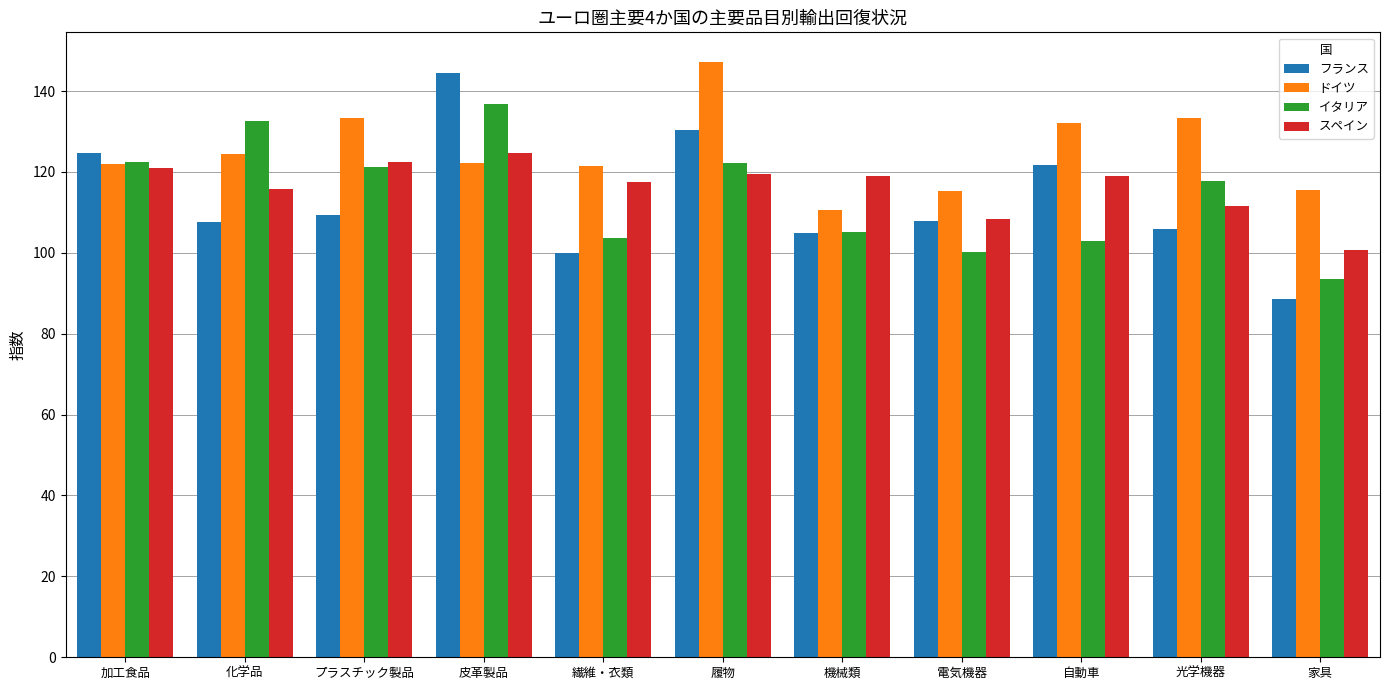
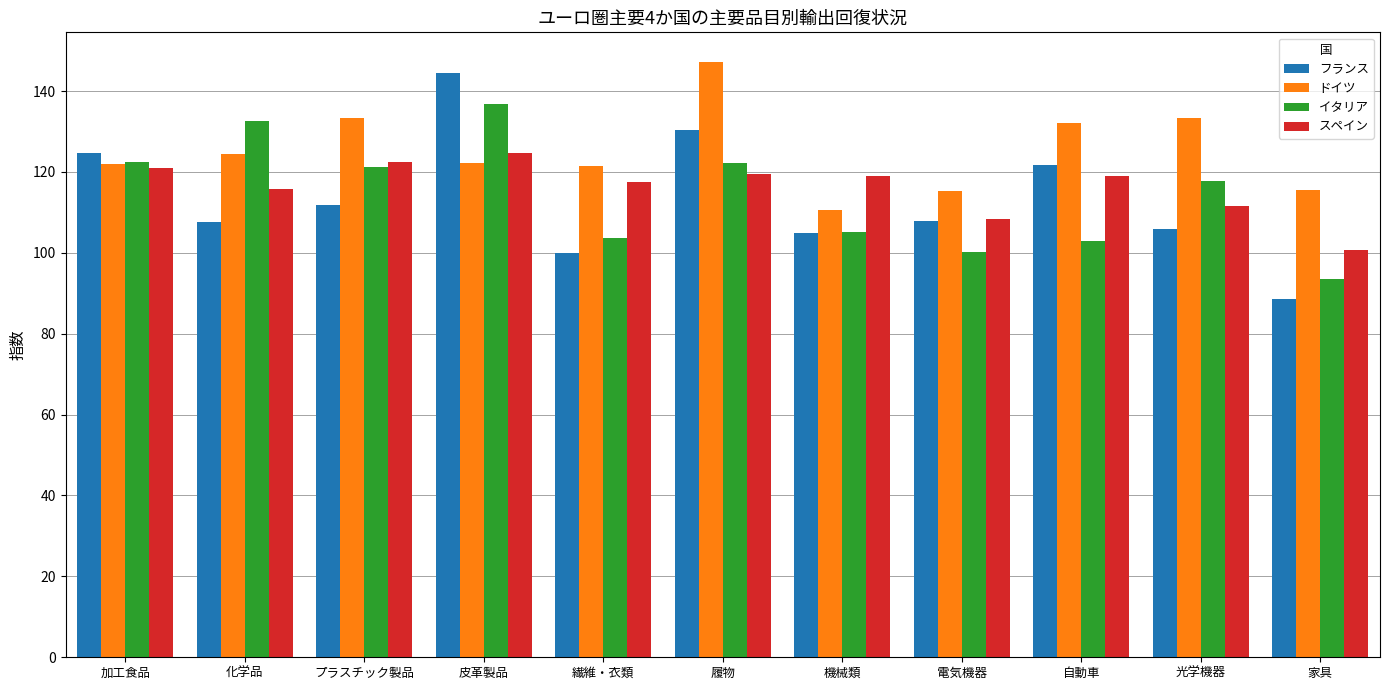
フランス, プラスチック製品: 109 -> 112
